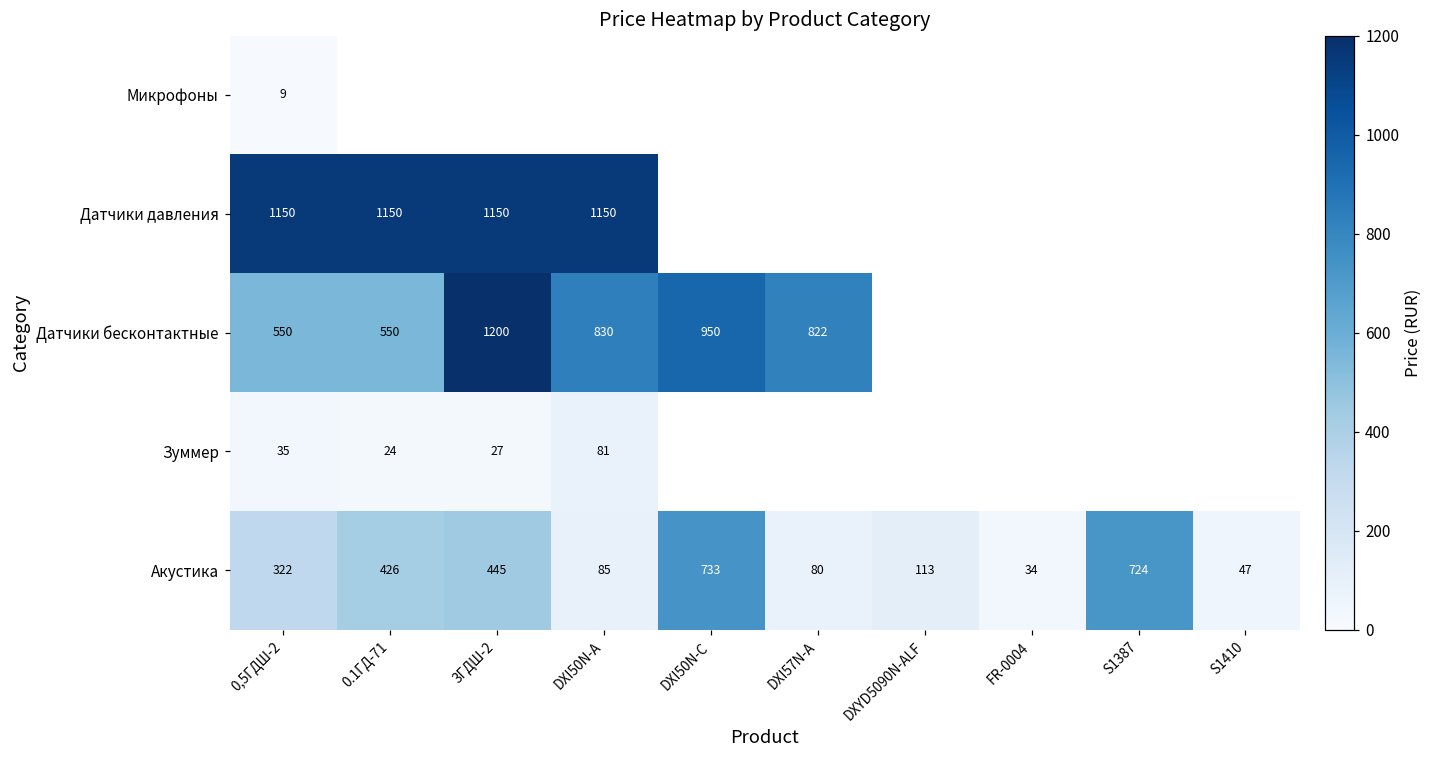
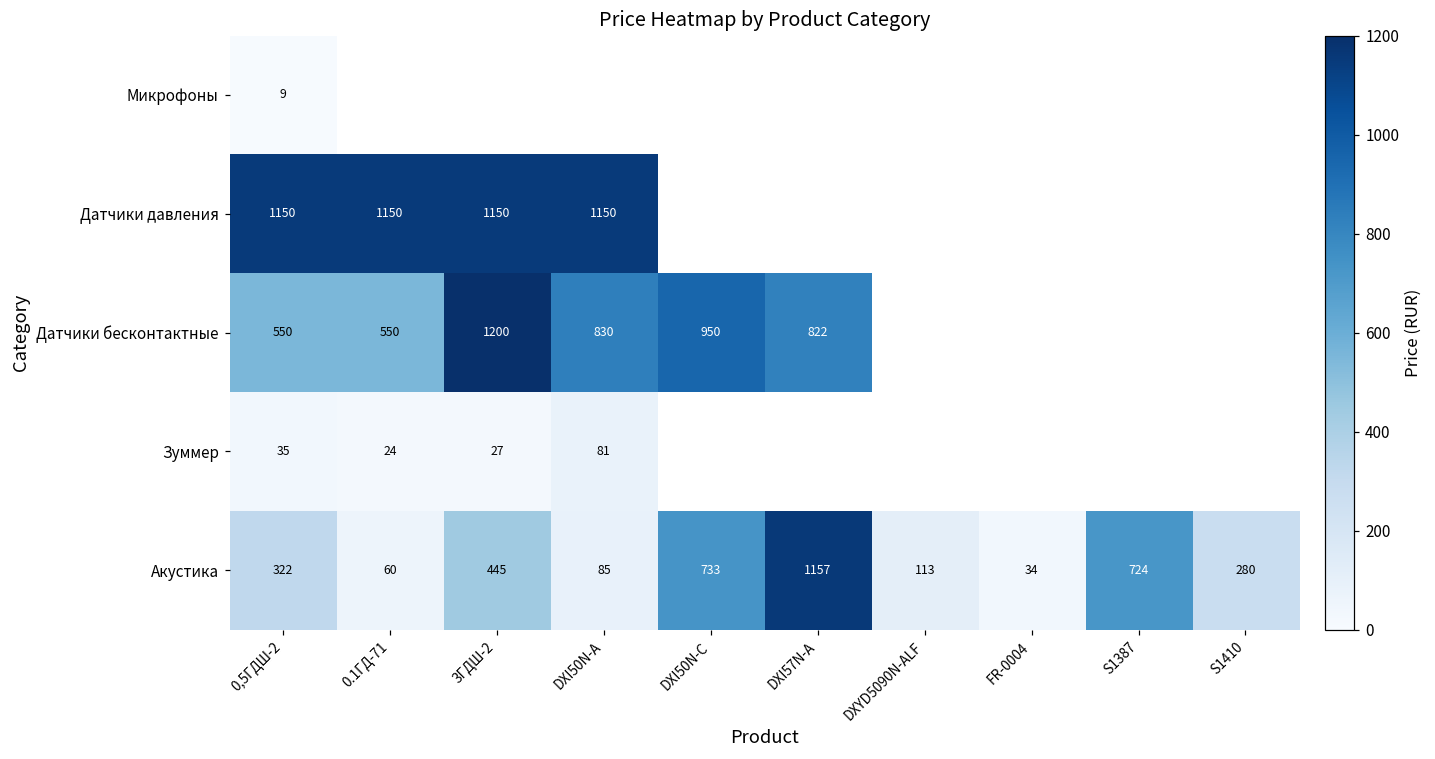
Акустика, 0.1ГД-71: 426 -> 60
Акустика, DXI57N-A: 80 -> 1157
Акустика, S1410: 47 -> 280
